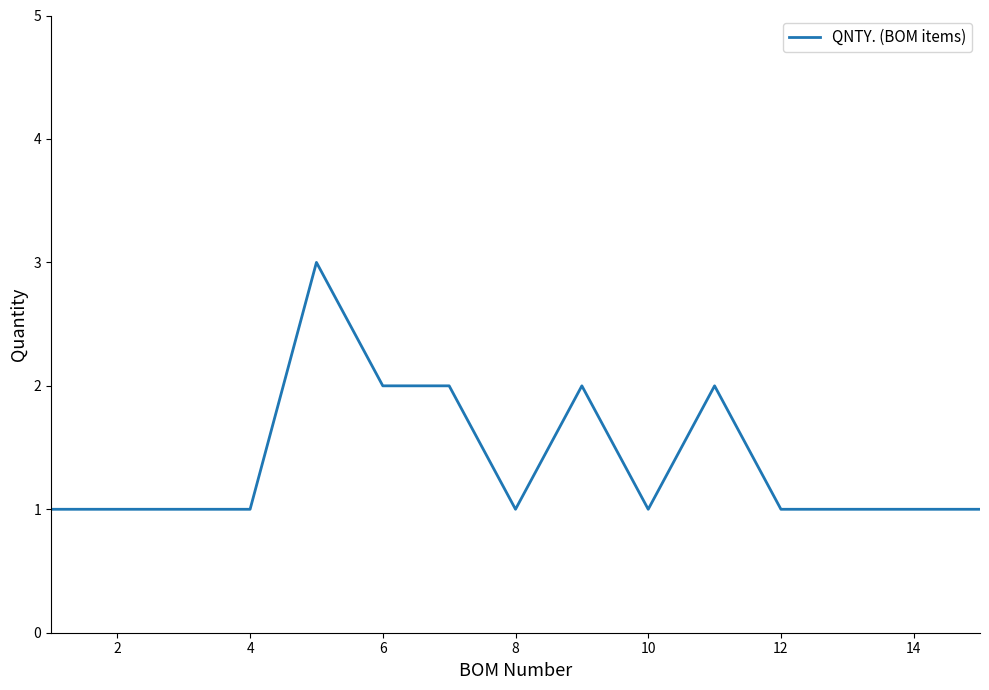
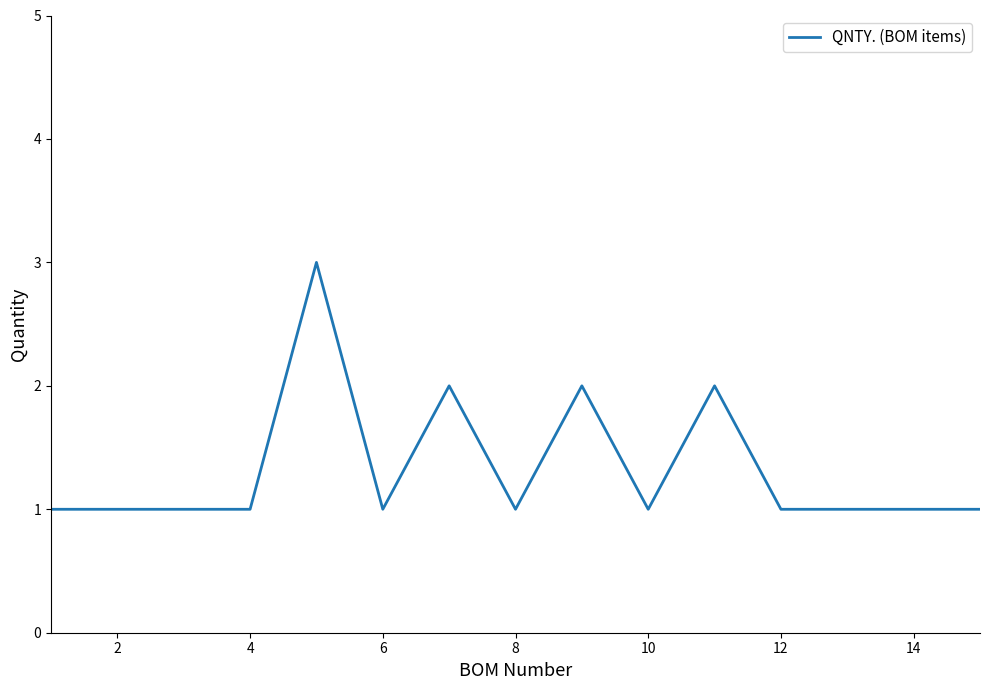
6: 2 -> 1
